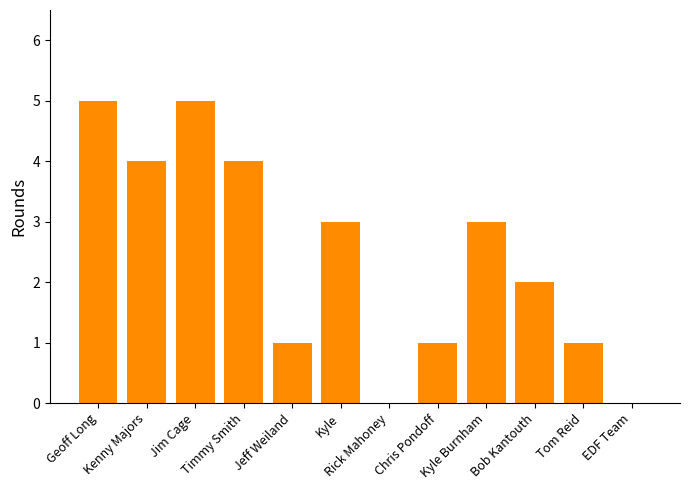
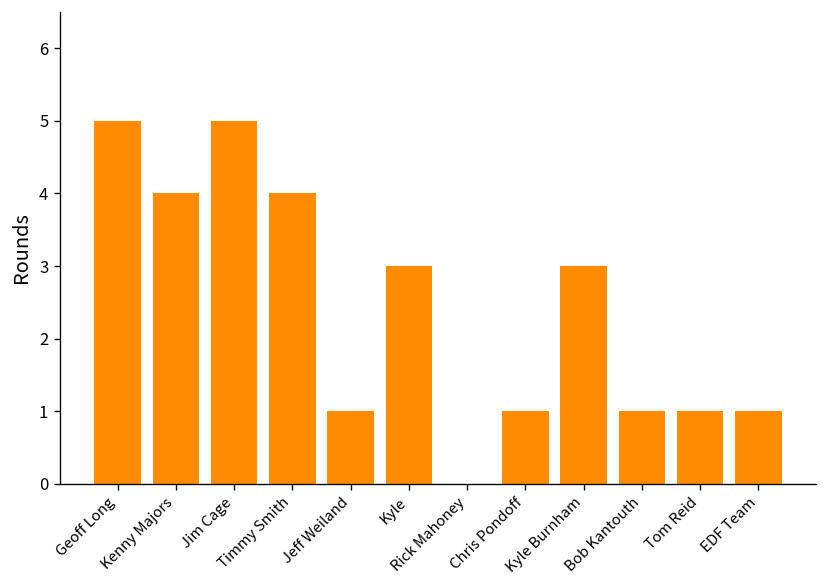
Bob Kantouth: 2 -> 1
EDF Team: 0 -> 1
